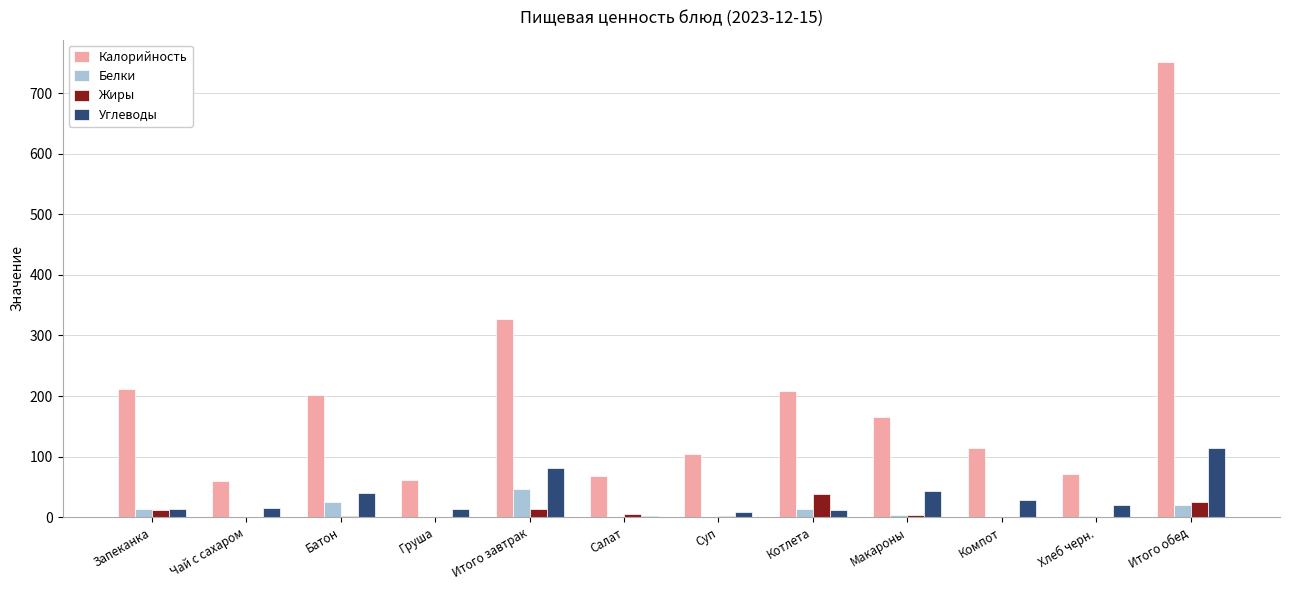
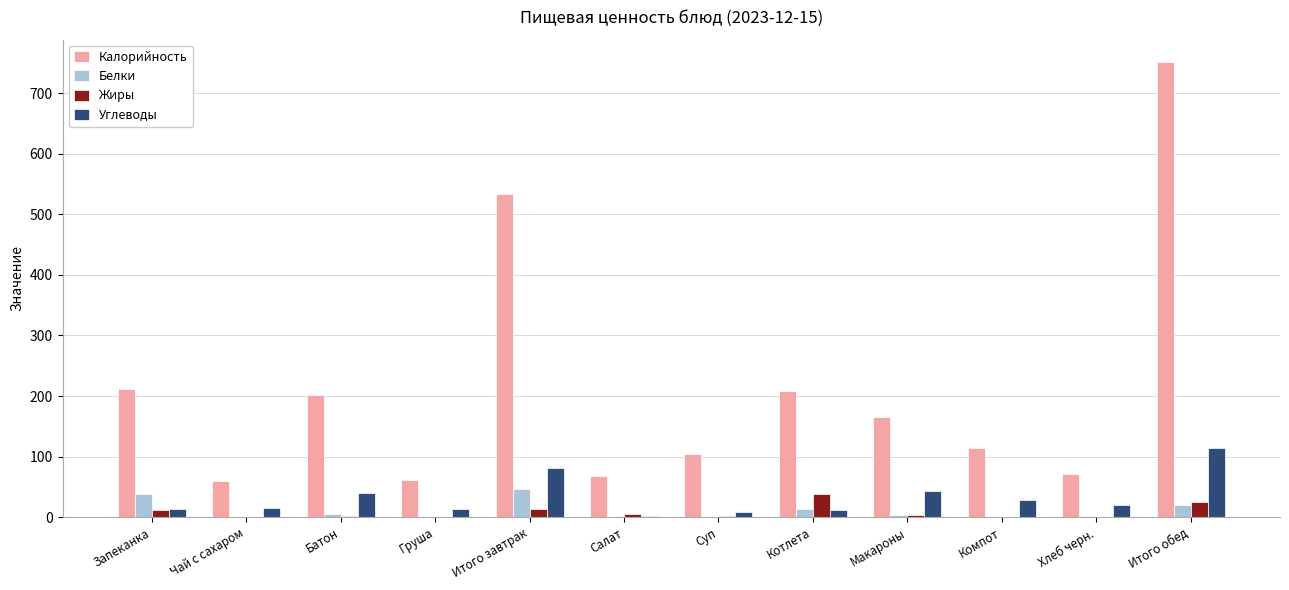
Белки, Запеканка: 10 -> 40
Белки, Батон: 30 -> 10
Калорийность, Итого завтрак: 330 -> 530
